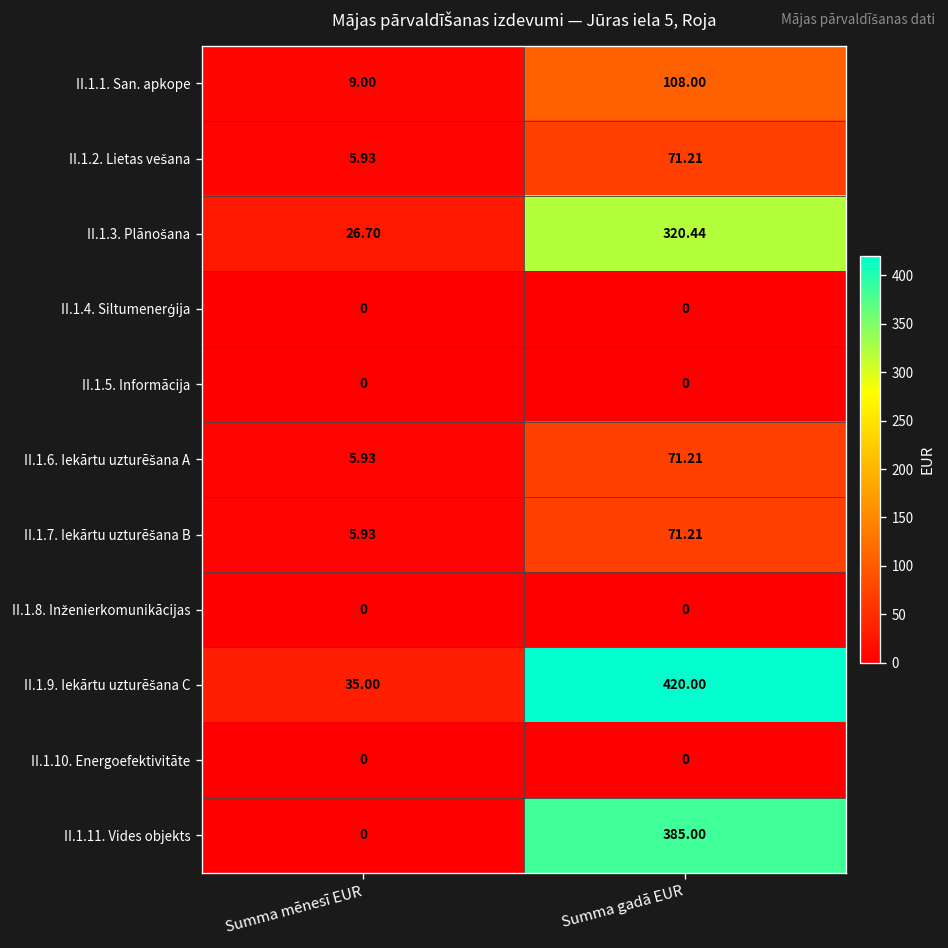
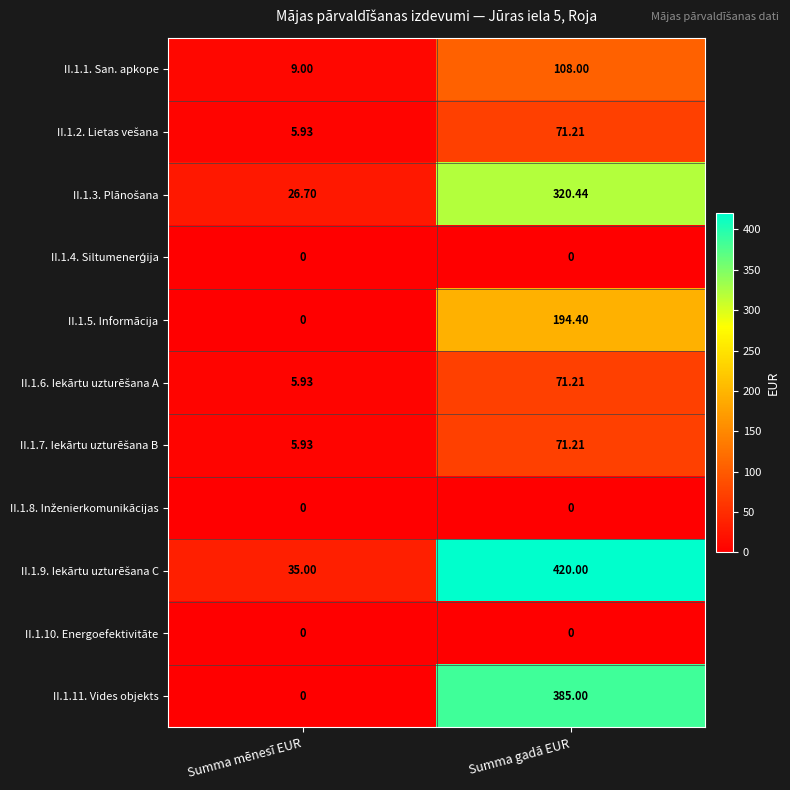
II.1.5. Informācija, Summa gadā EUR: 0 -> 194.40
